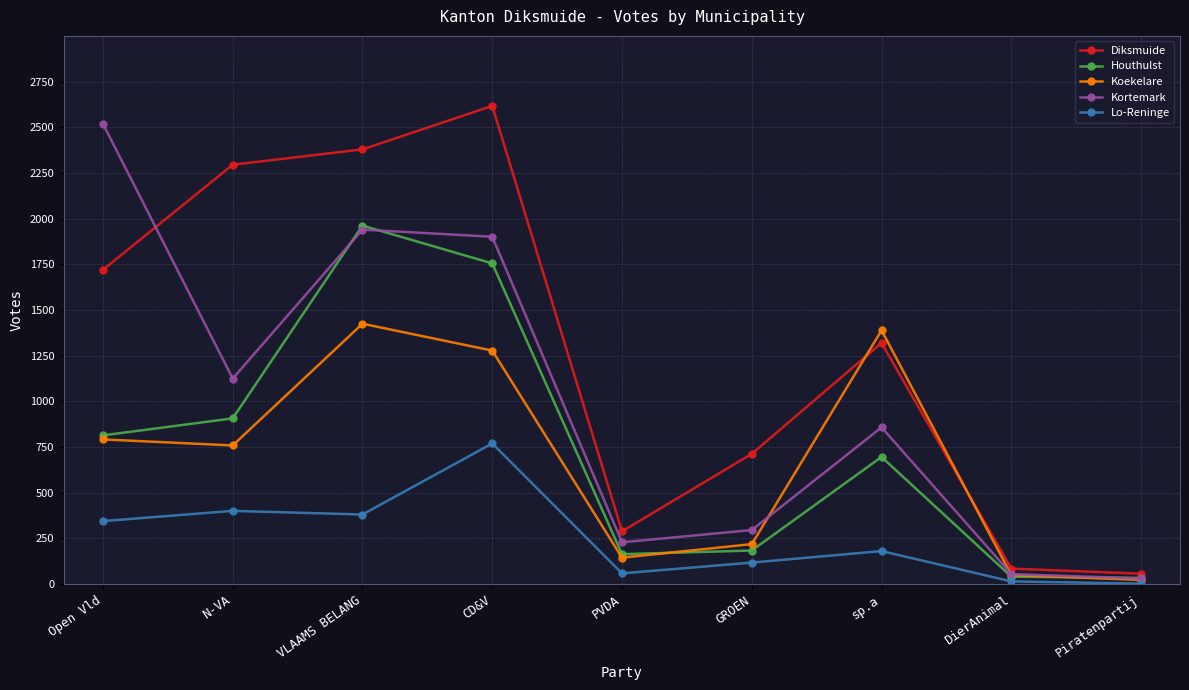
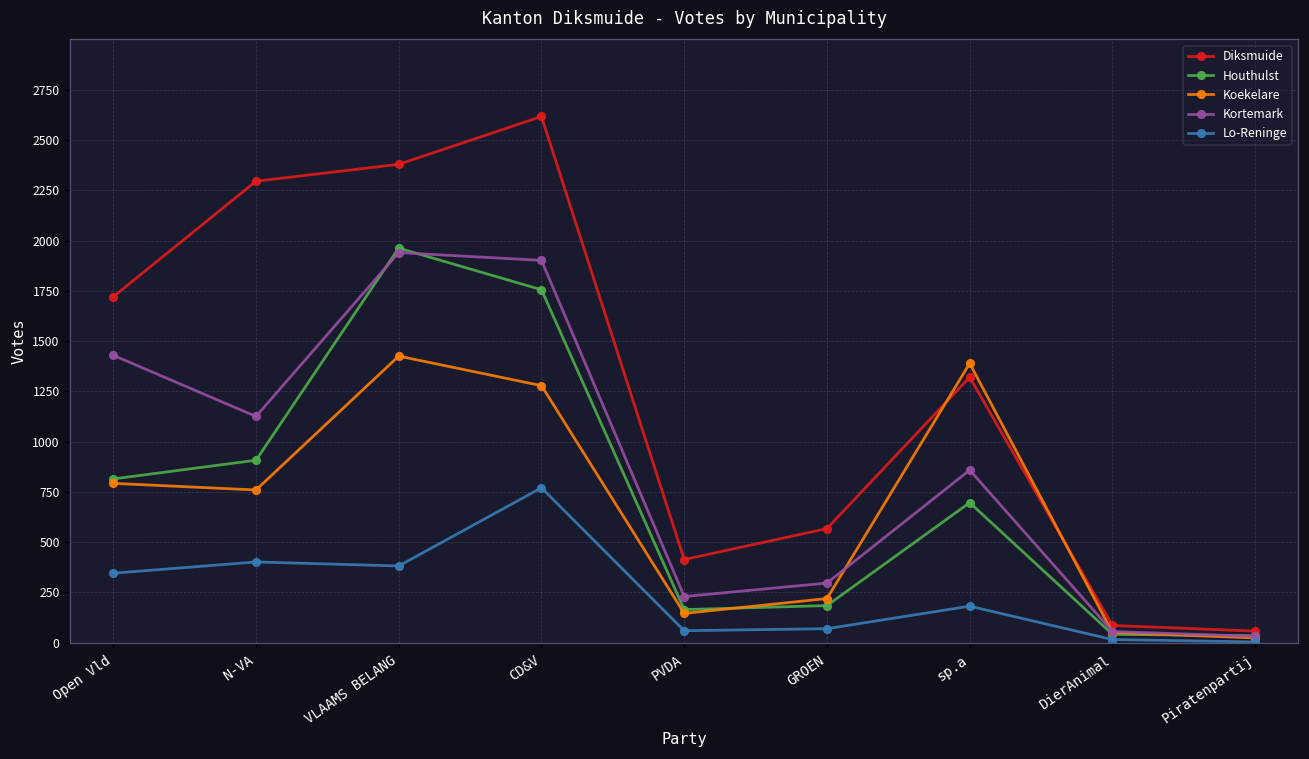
Kortemark, Open Vld: 2520 -> 1430
Diksmuide, PVDA: 290 -> 410
Diksmuide, GROEN: 710 -> 570
Lo-Reninge, GROEN: 120 -> 70
